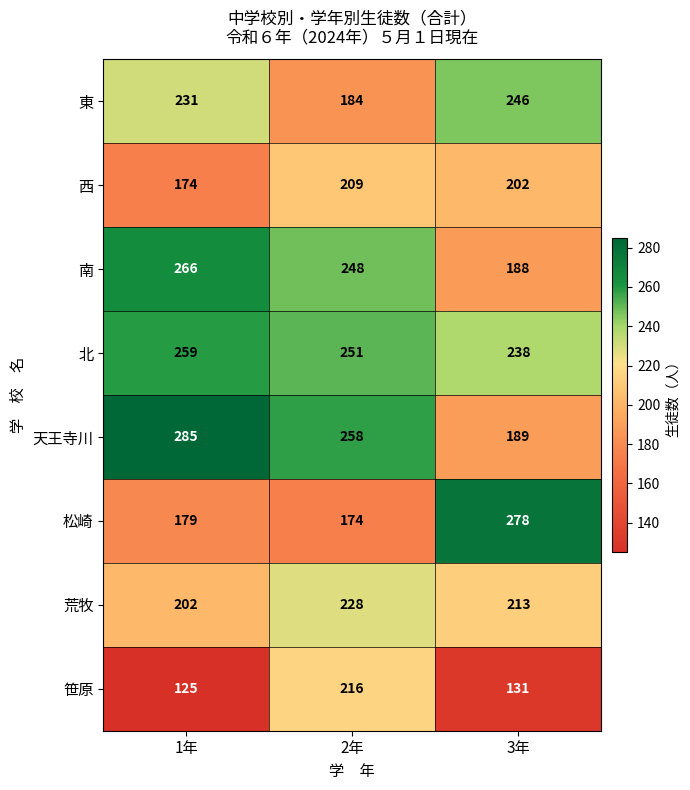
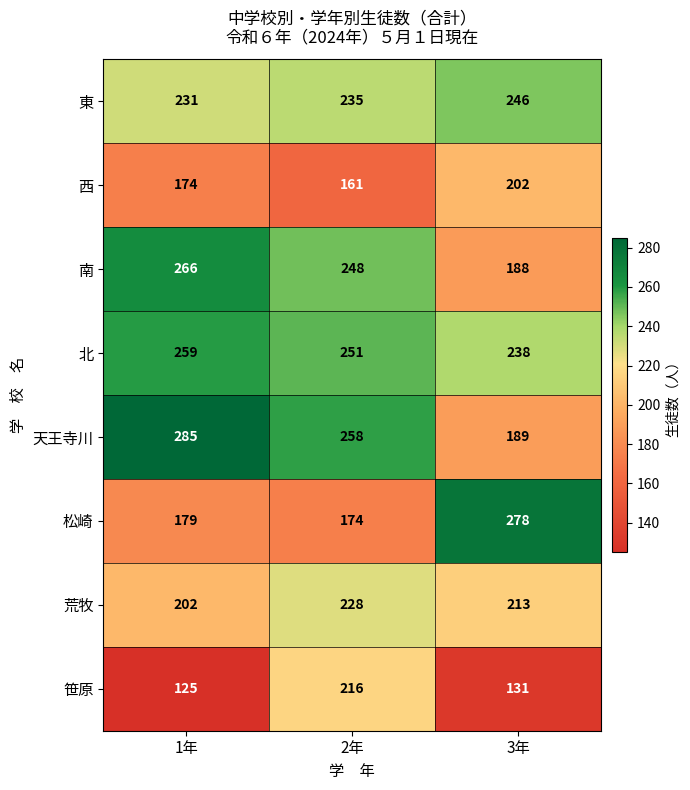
東, 2年: 184 -> 235
西, 2年: 209 -> 161
